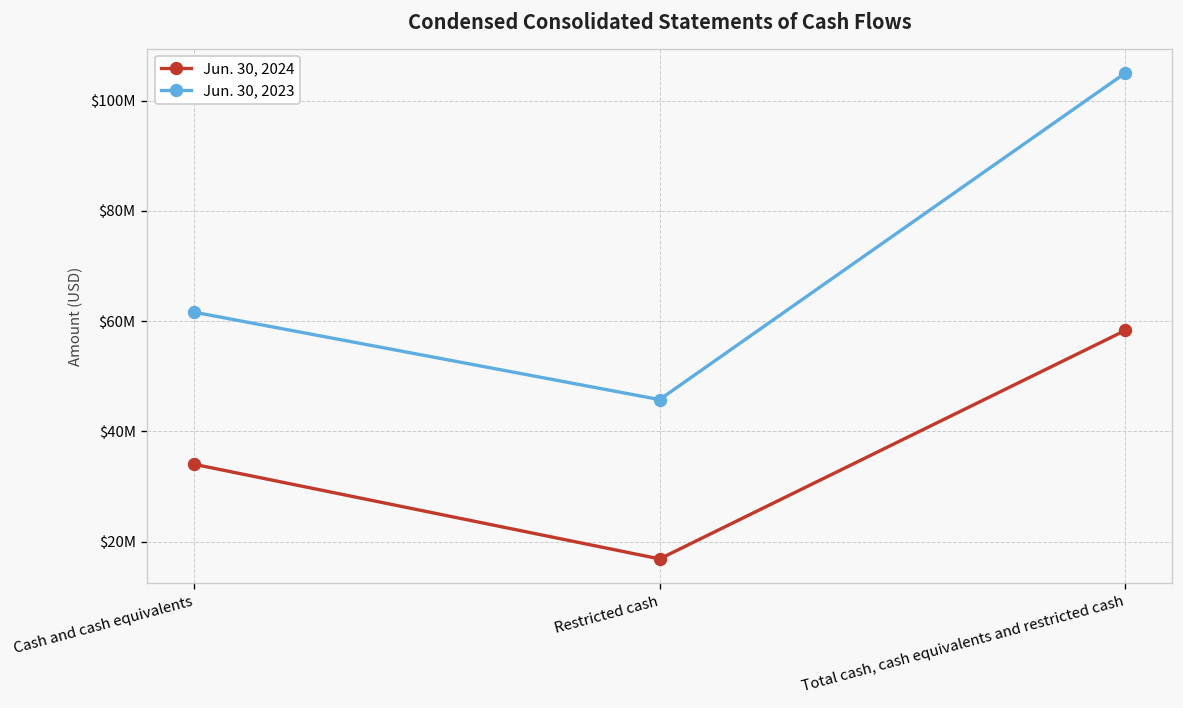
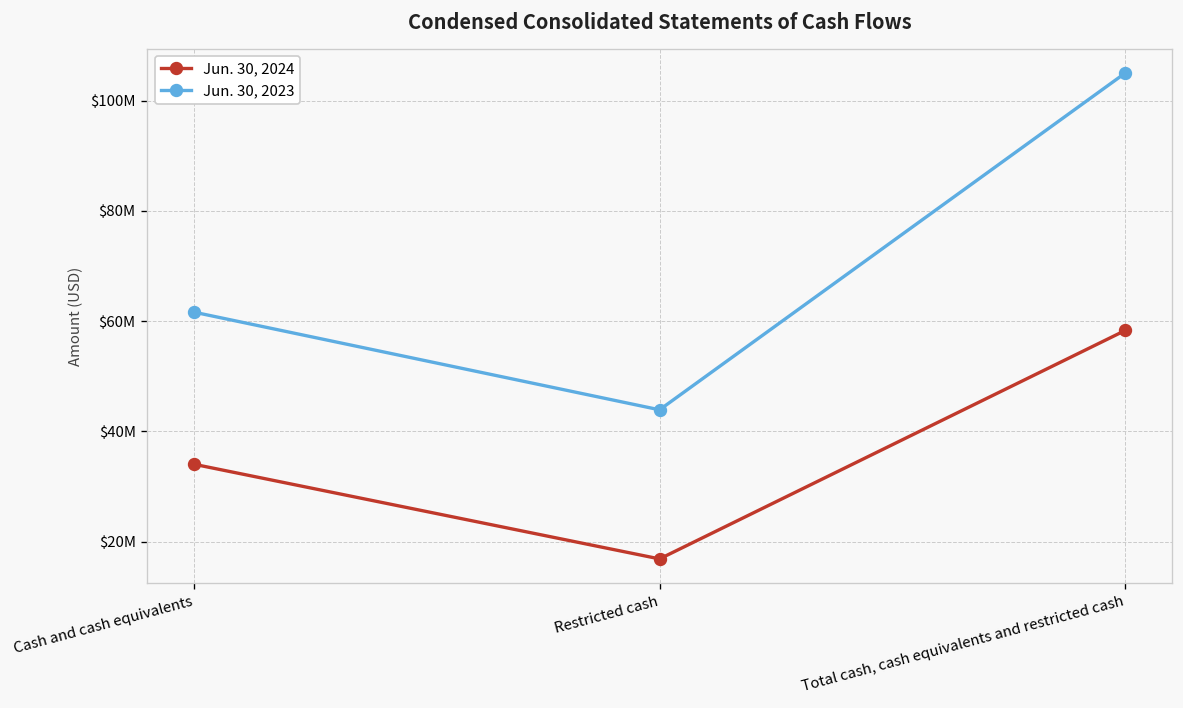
Jun. 30, 2023, Restricted cash: $46000000 -> $44000000
